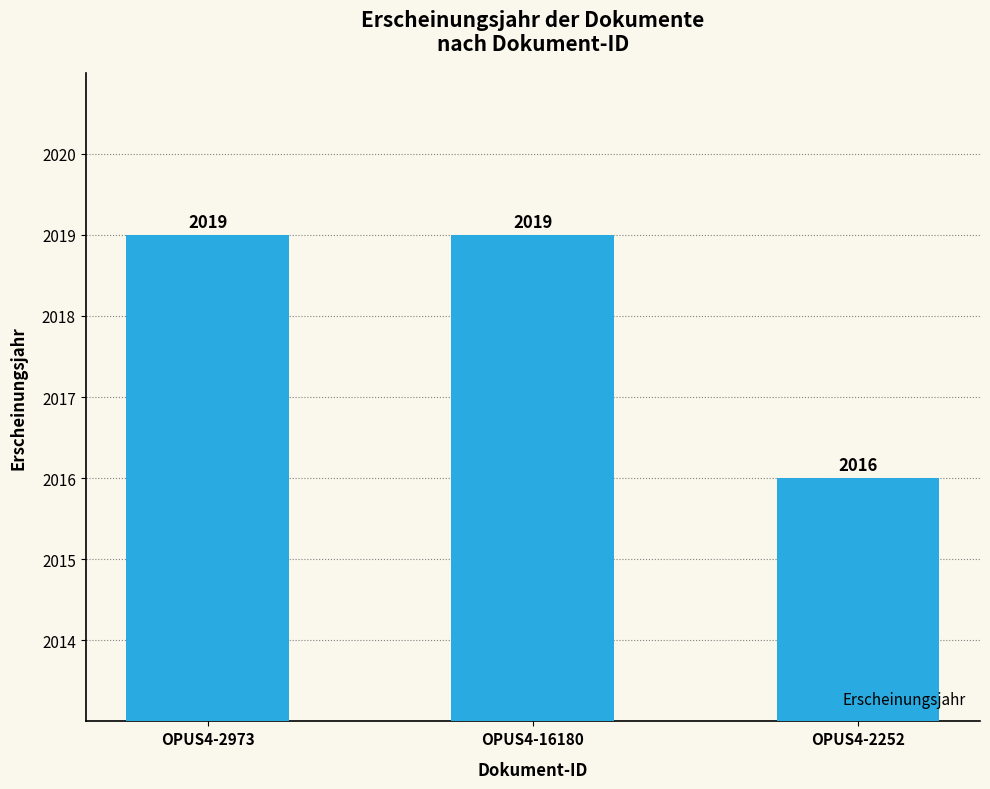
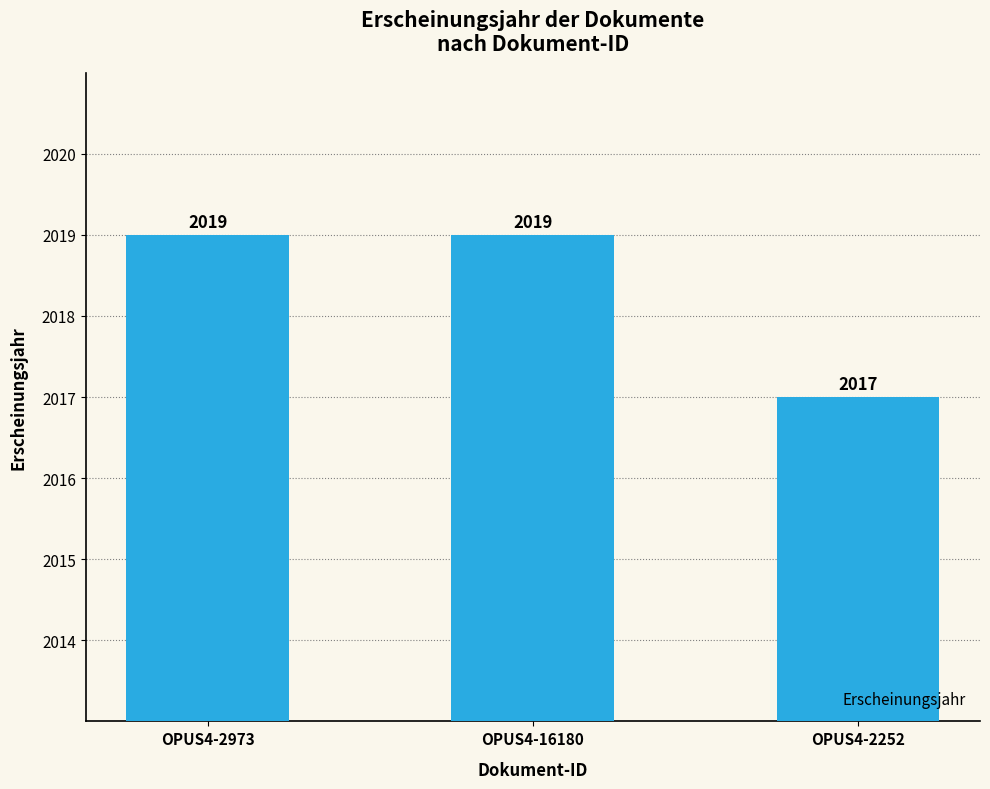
OPUS4-2252: 2016 -> 2017
